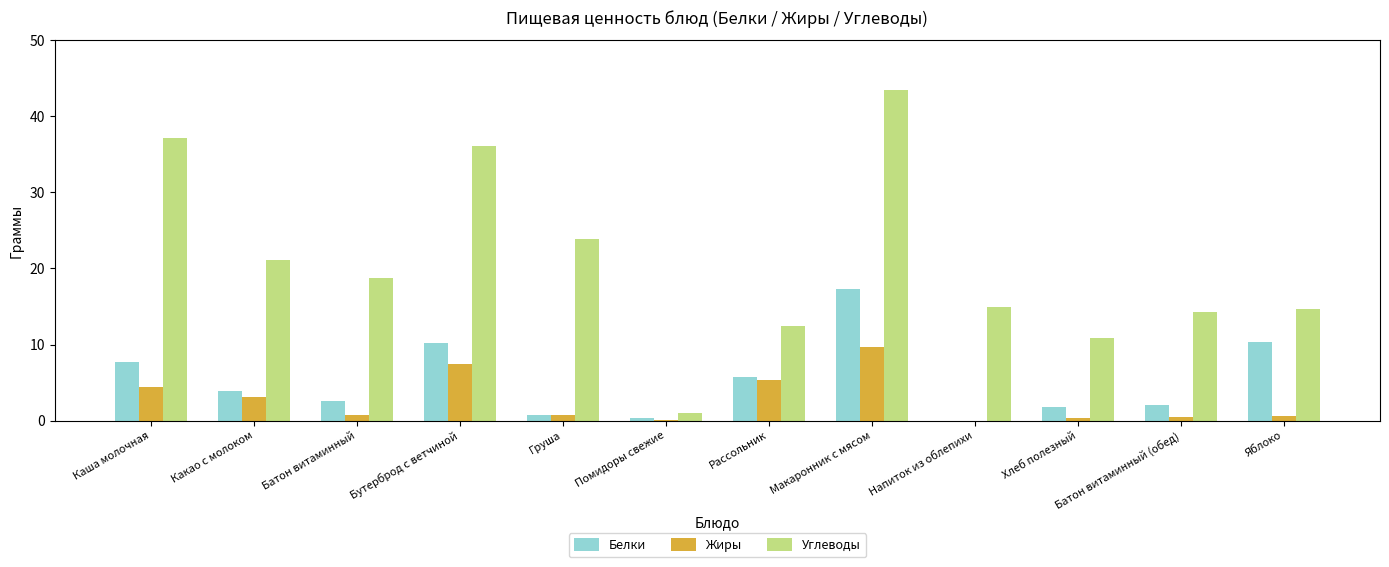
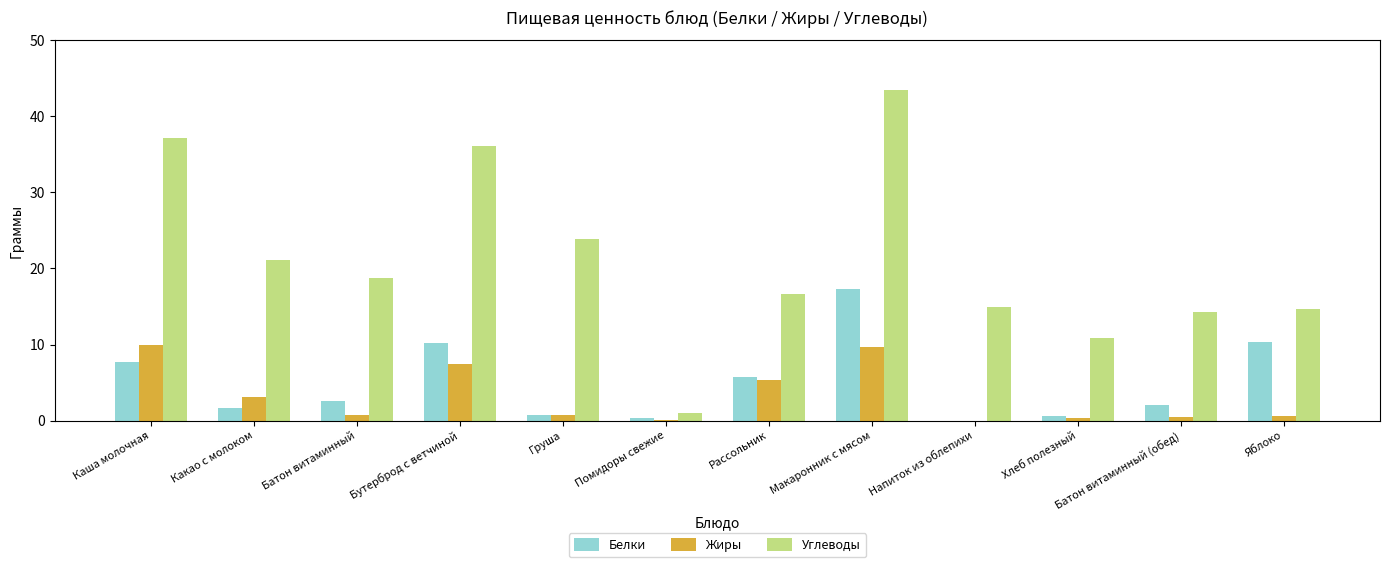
Жиры, Каша молочная: 4 -> 10
Белки, Какао с молоком: 4 -> 2
Углеводы, Рассольник: 12 -> 17
Белки, Хлеб полезный: 2 -> 1
